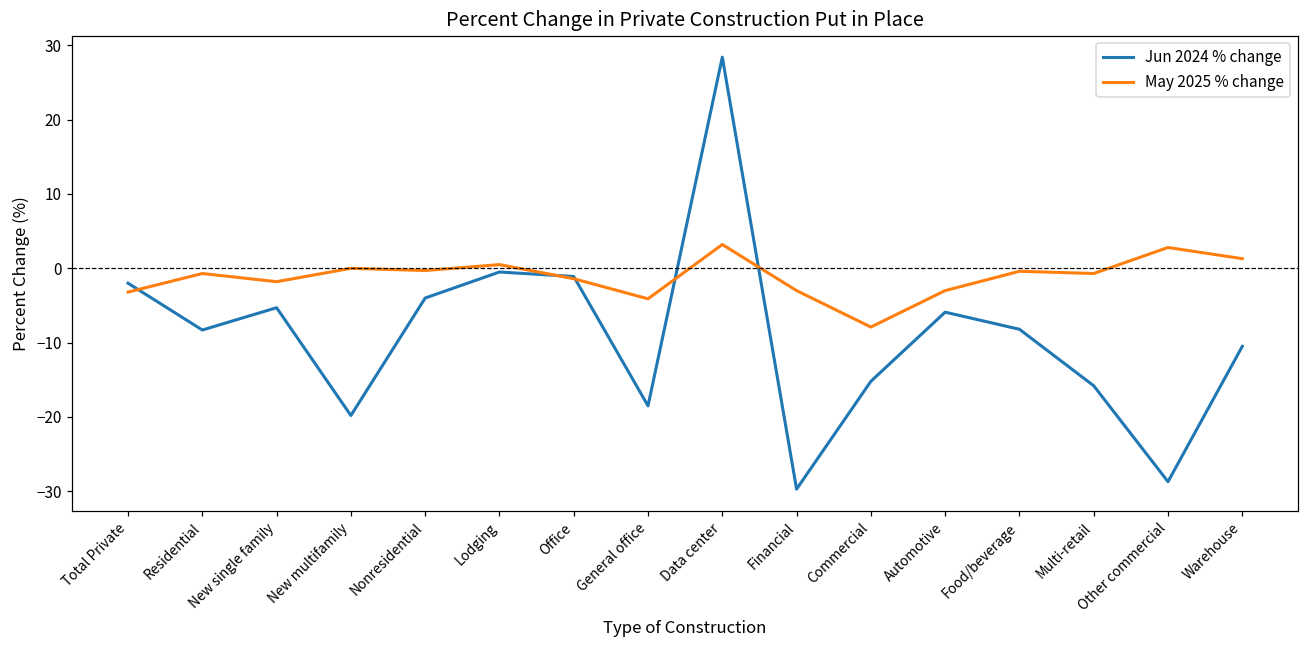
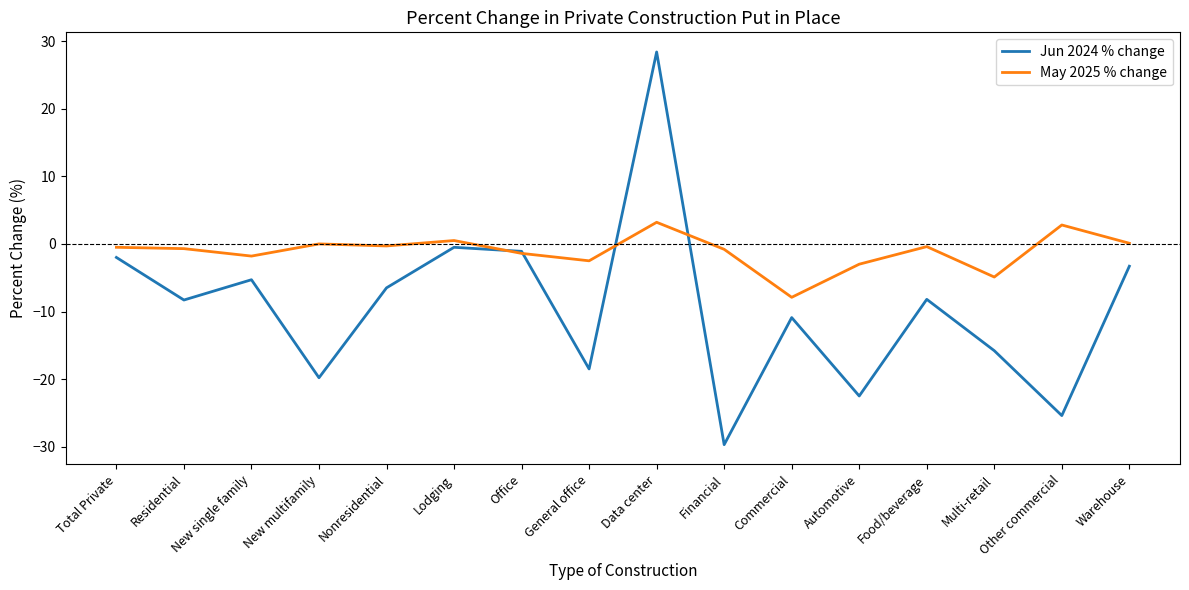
May 2025 % change, Total Private: -3 -> -1
Jun 2024 % change, Nonresidential: -4 -> -7
May 2025 % change, General office: -4 -> -3
May 2025 % change, Financial: -3 -> -1
Jun 2024 % change, Commercial: -15 -> -11
Jun 2024 % change, Automotive: -6 -> -23
May 2025 % change, Multi-retail: -1 -> -5
Jun 2024 % change, Other commercial: -29 -> -25
Jun 2024 % change, Warehouse: -11 -> -3
May 2025 % change, Warehouse: 1 -> 0
